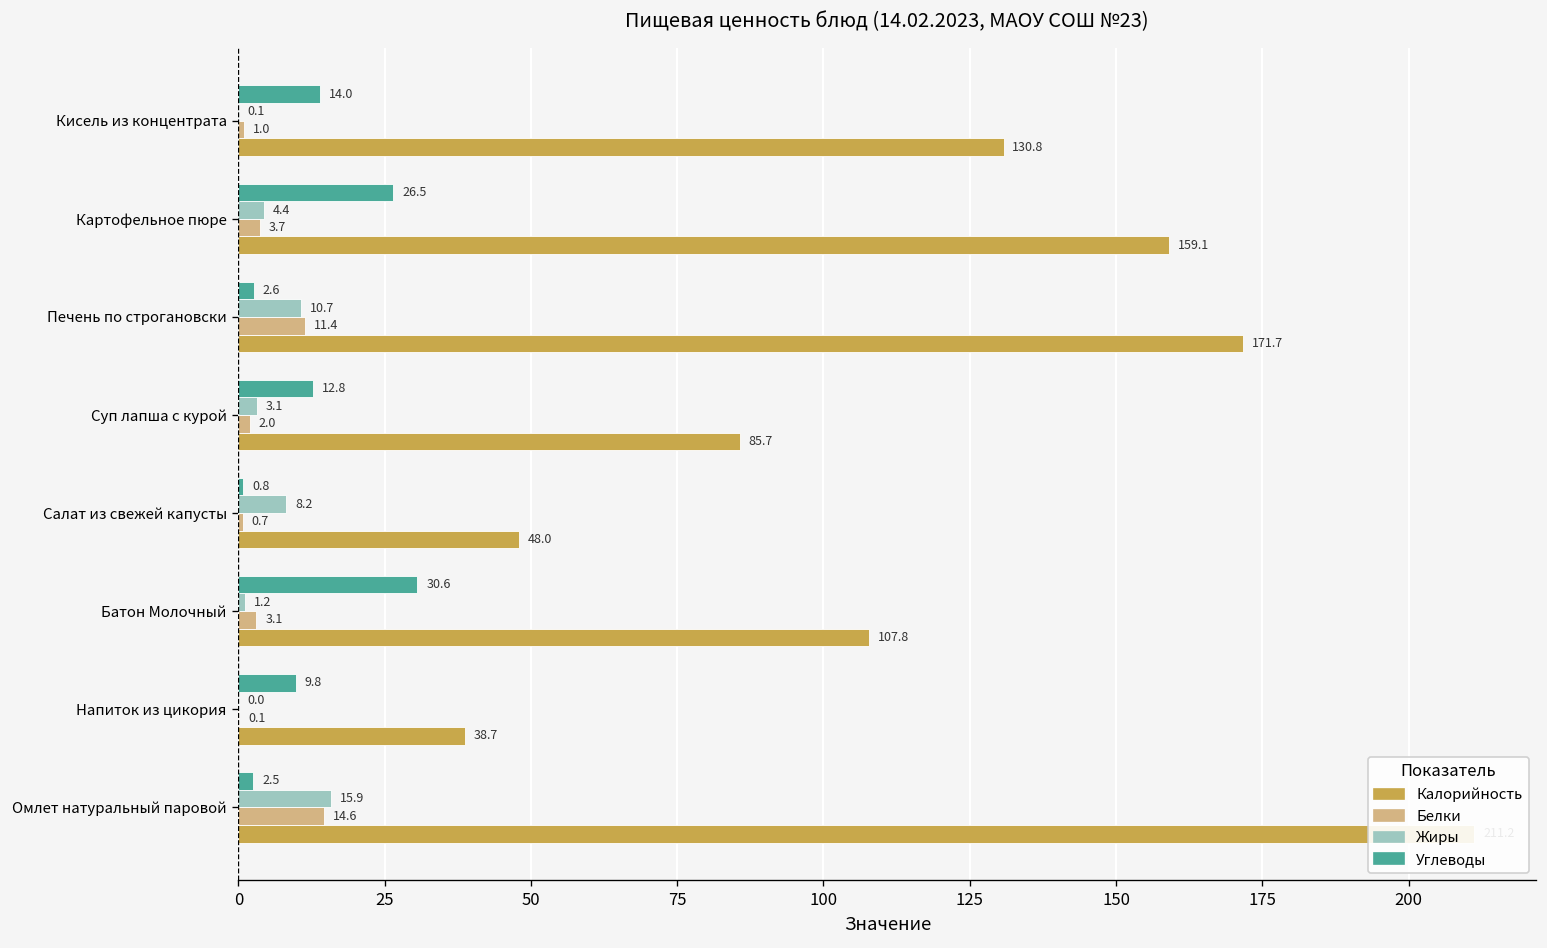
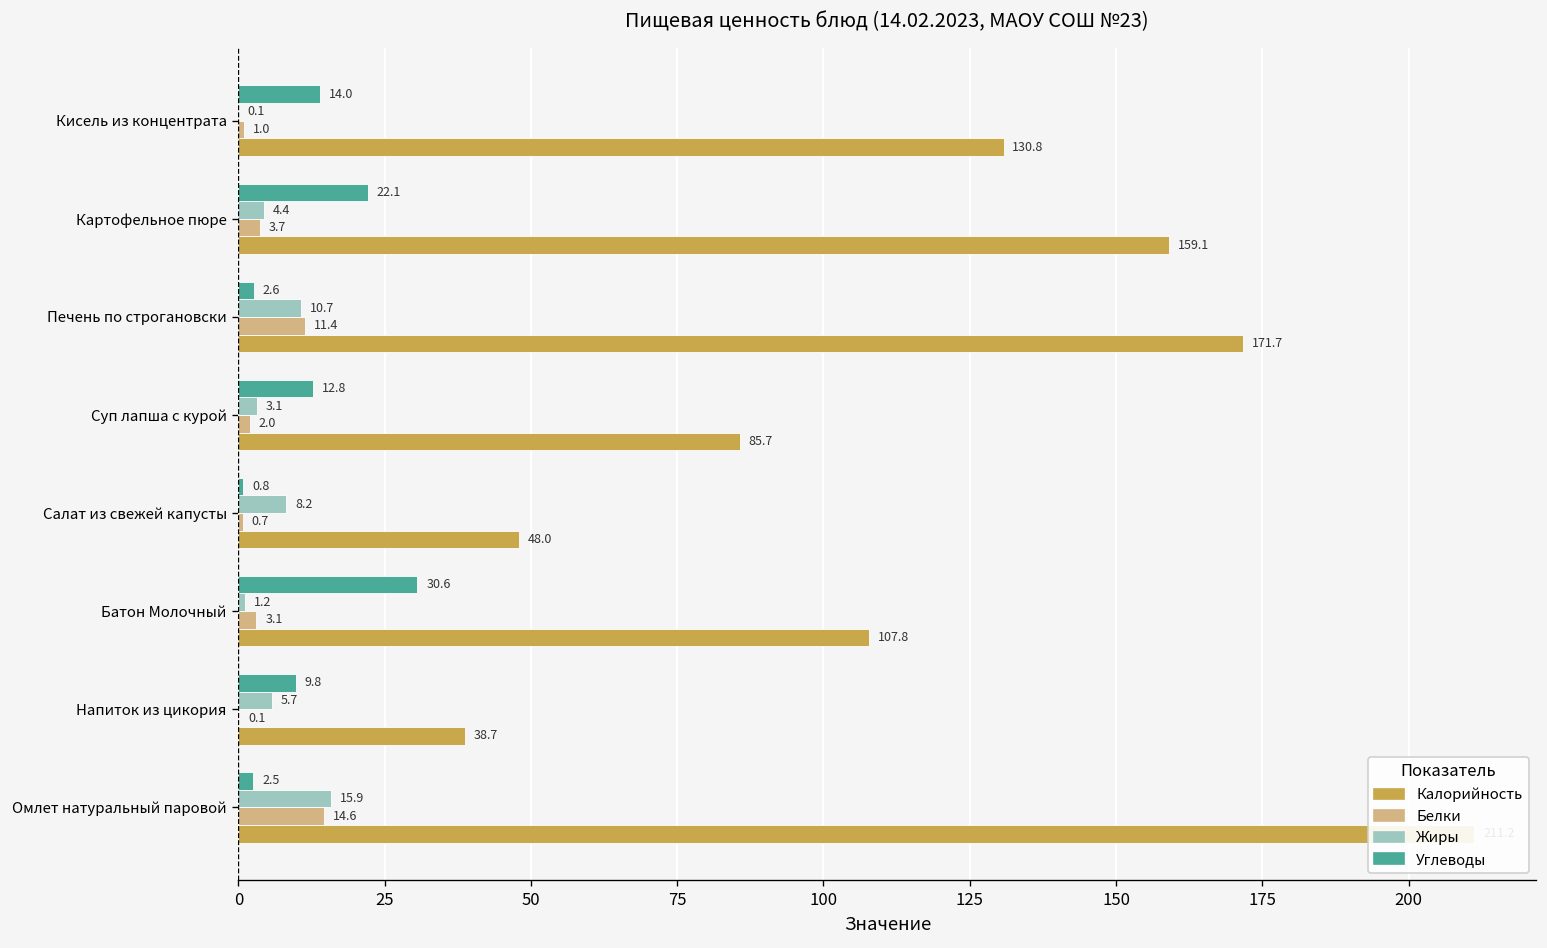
Углеводы, Картофельное пюре: 26.5 -> 22.1
Жиры, Напиток из цикория: 0.0 -> 5.7
